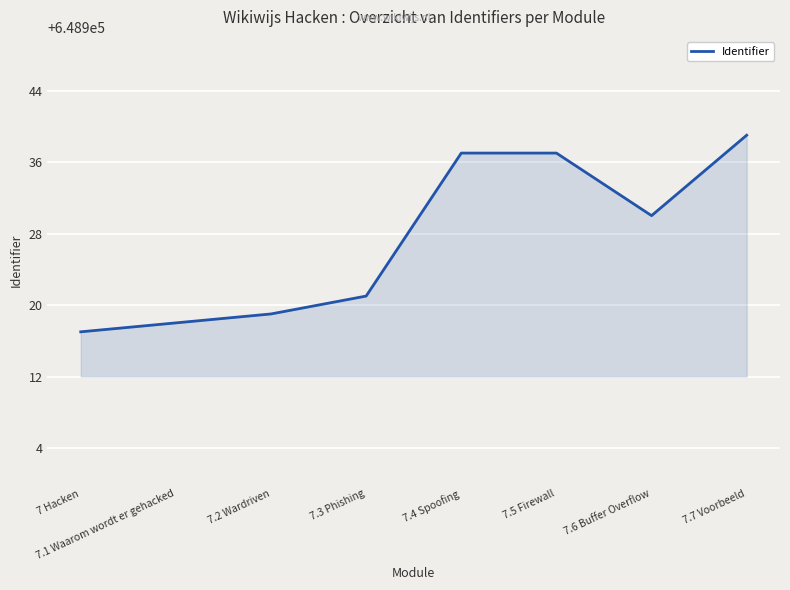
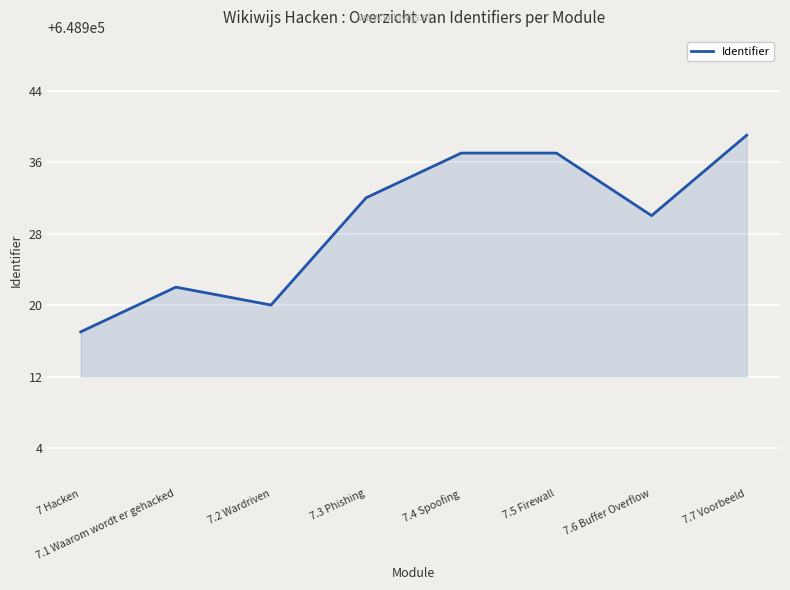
7.1 Waarom wordt er gehacked: 648918 -> 648922
7.2 Wardriven: 648919 -> 648920
7.3 Phishing: 648921 -> 648932
